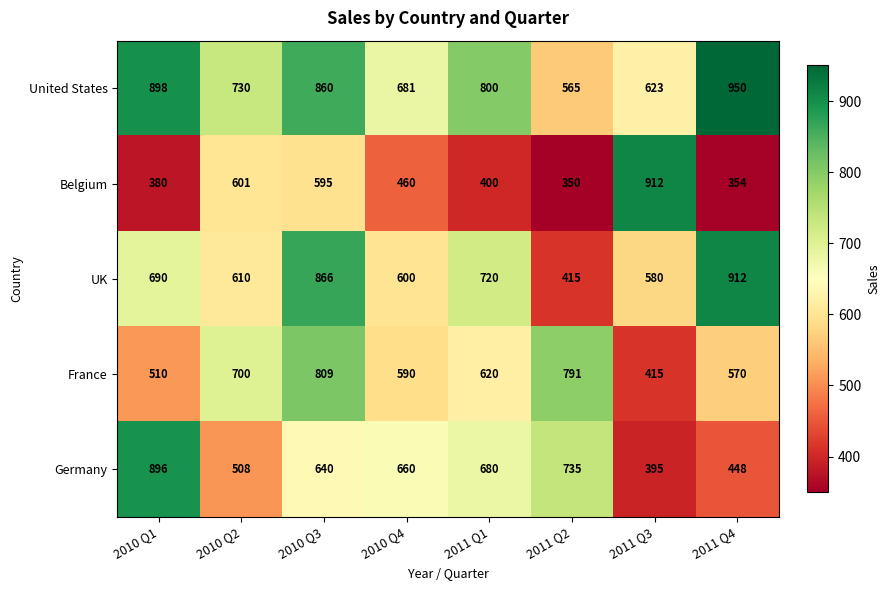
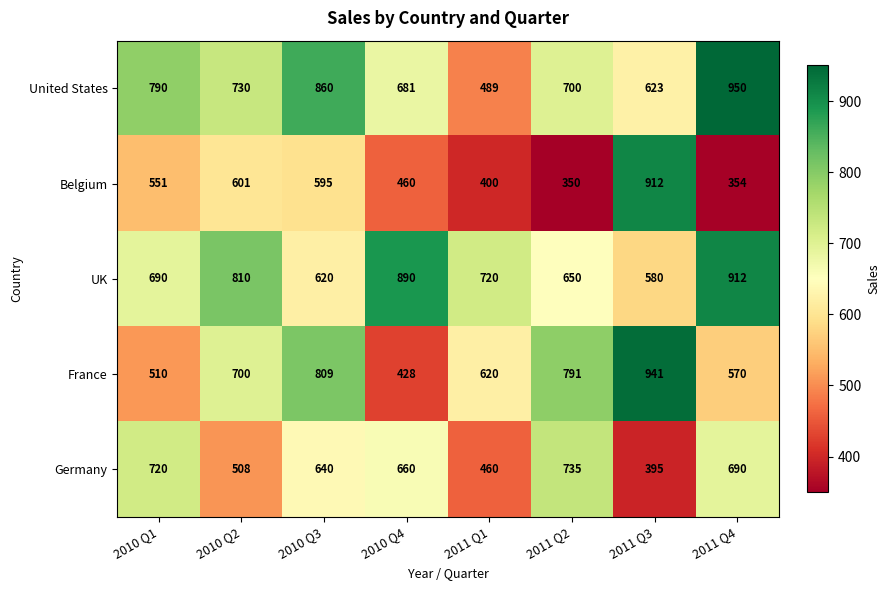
United States, 2010 Q1: 898 -> 790
United States, 2011 Q1: 800 -> 489
United States, 2011 Q2: 565 -> 700
Belgium, 2010 Q1: 380 -> 551
UK, 2010 Q2: 610 -> 810
UK, 2010 Q3: 866 -> 620
UK, 2010 Q4: 600 -> 890
UK, 2011 Q2: 415 -> 650
France, 2010 Q4: 590 -> 428
France, 2011 Q3: 415 -> 941
Germany, 2010 Q1: 896 -> 720
Germany, 2011 Q1: 680 -> 460
Germany, 2011 Q4: 448 -> 690
